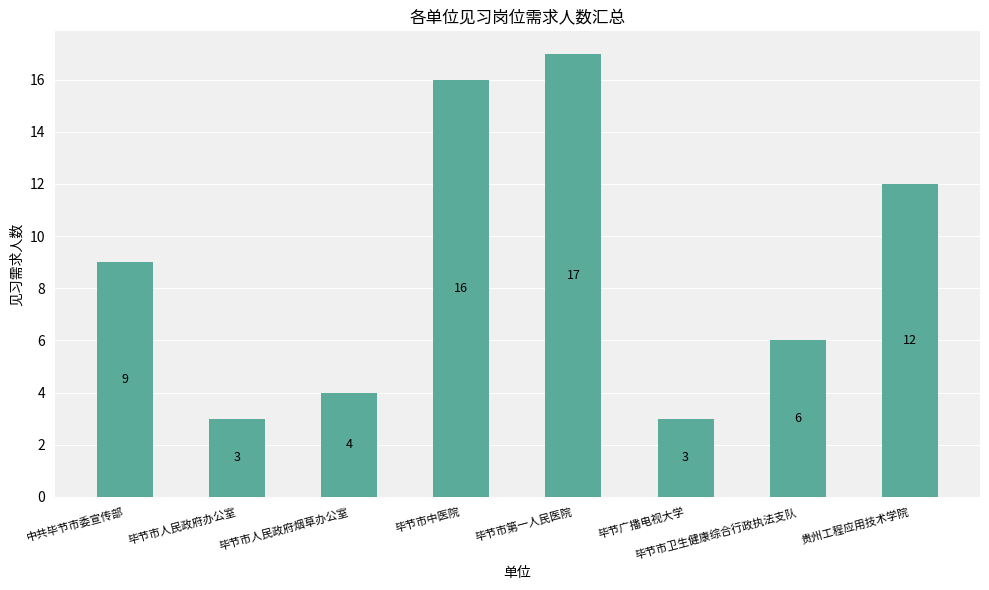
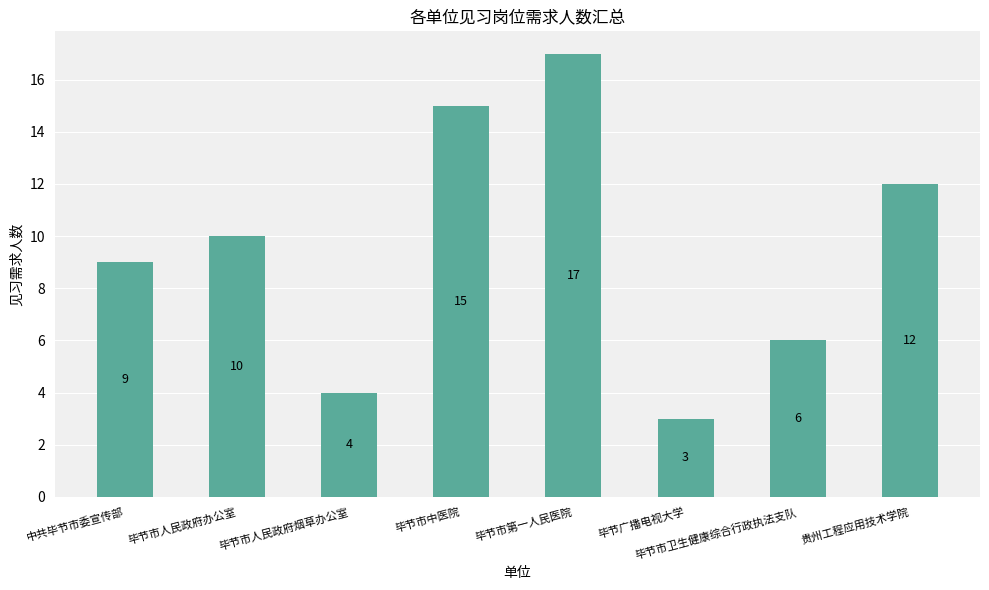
毕节市人民政府办公室: 3 -> 10
毕节市中医院: 16 -> 15
